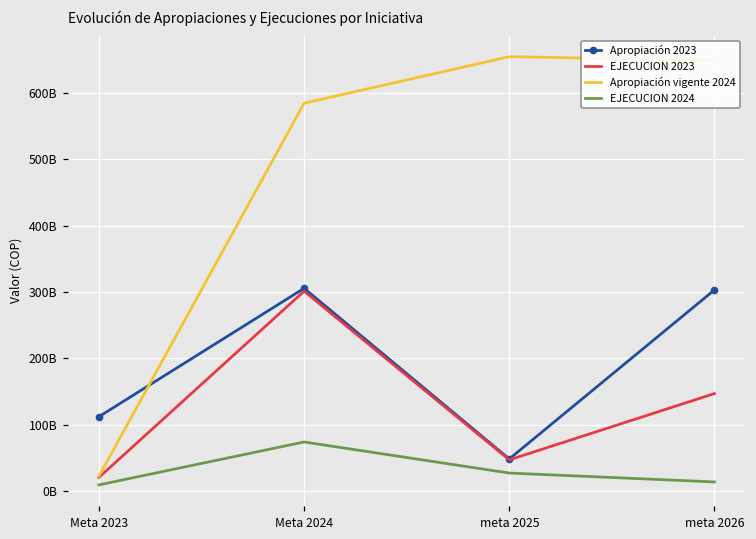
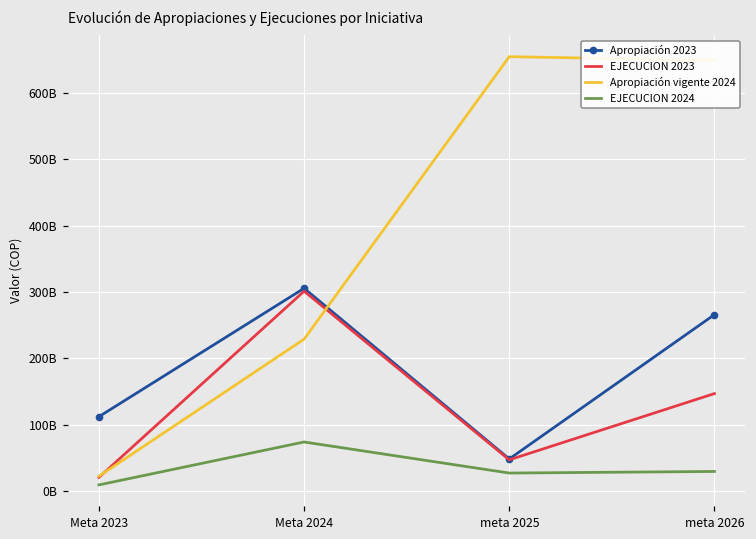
Apropiación vigente 2024, Meta 2024: 580000000000 -> 230000000000
Apropiación 2023, meta 2026: 300000000000 -> 270000000000
EJECUCION 2024, meta 2026: 10000000000 -> 30000000000
